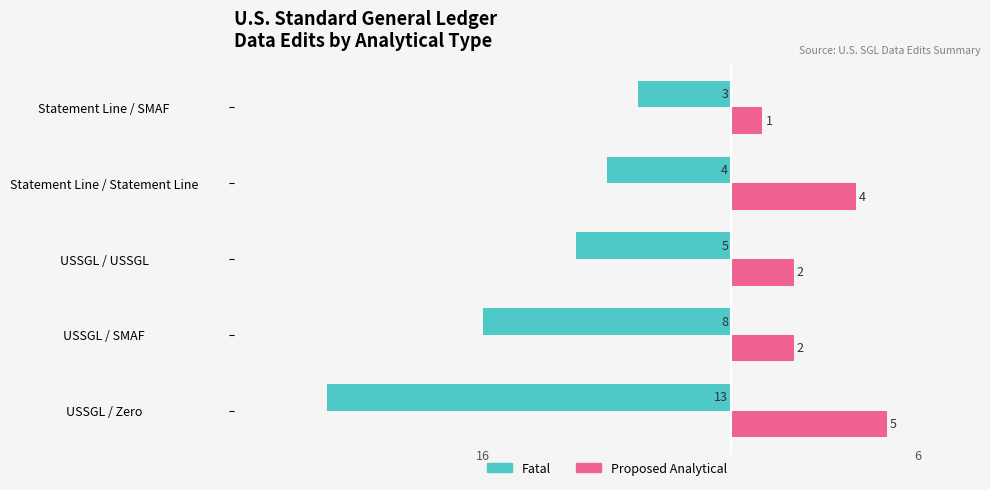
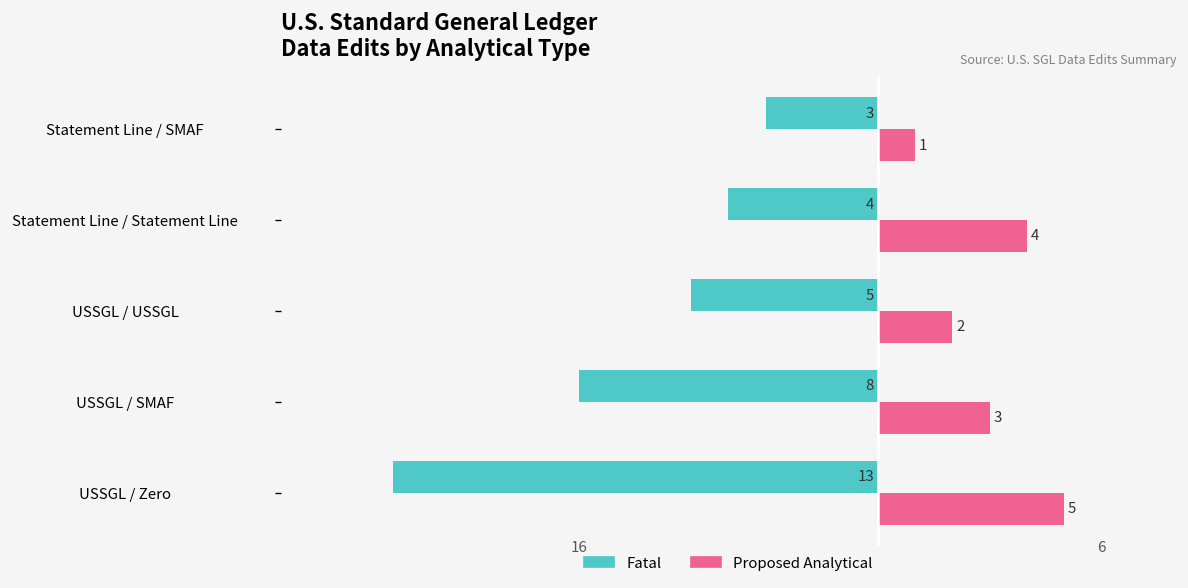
Proposed Analytical, USSGL / SMAF: 2 -> 3
